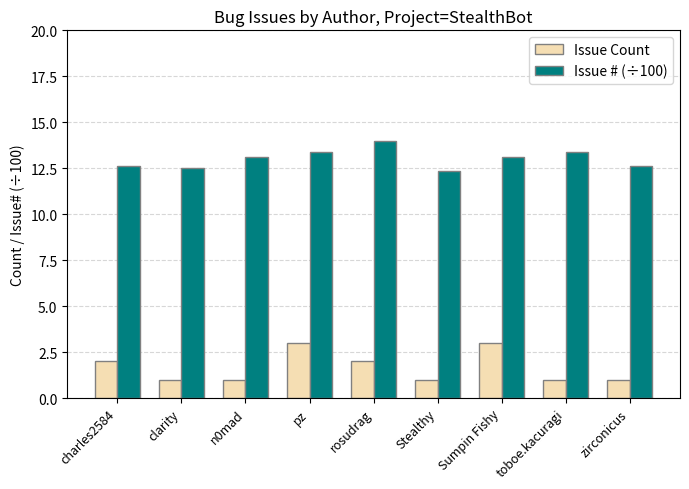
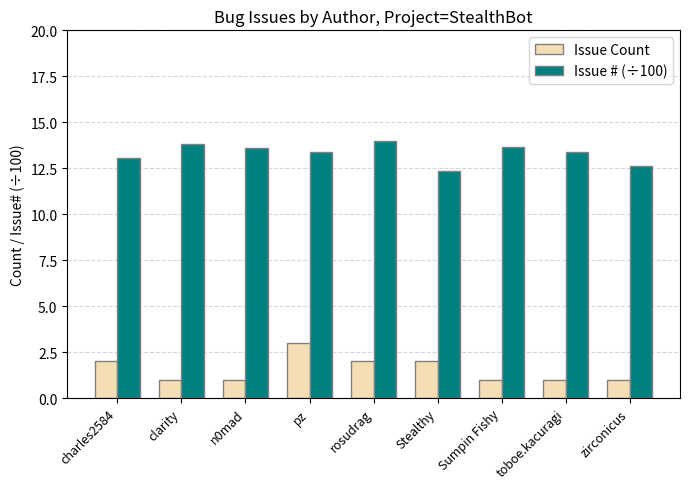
Issue # (÷100), charles2584: 12.6 -> 13.1
Issue # (÷100), clarity: 12.5 -> 13.8
Issue # (÷100), n0mad: 13.1 -> 13.6
Issue Count, Stealthy: 1 -> 2
Issue Count, Sumpin Fishy: 3 -> 1
Issue # (÷100), Sumpin Fishy: 13.1 -> 13.7
